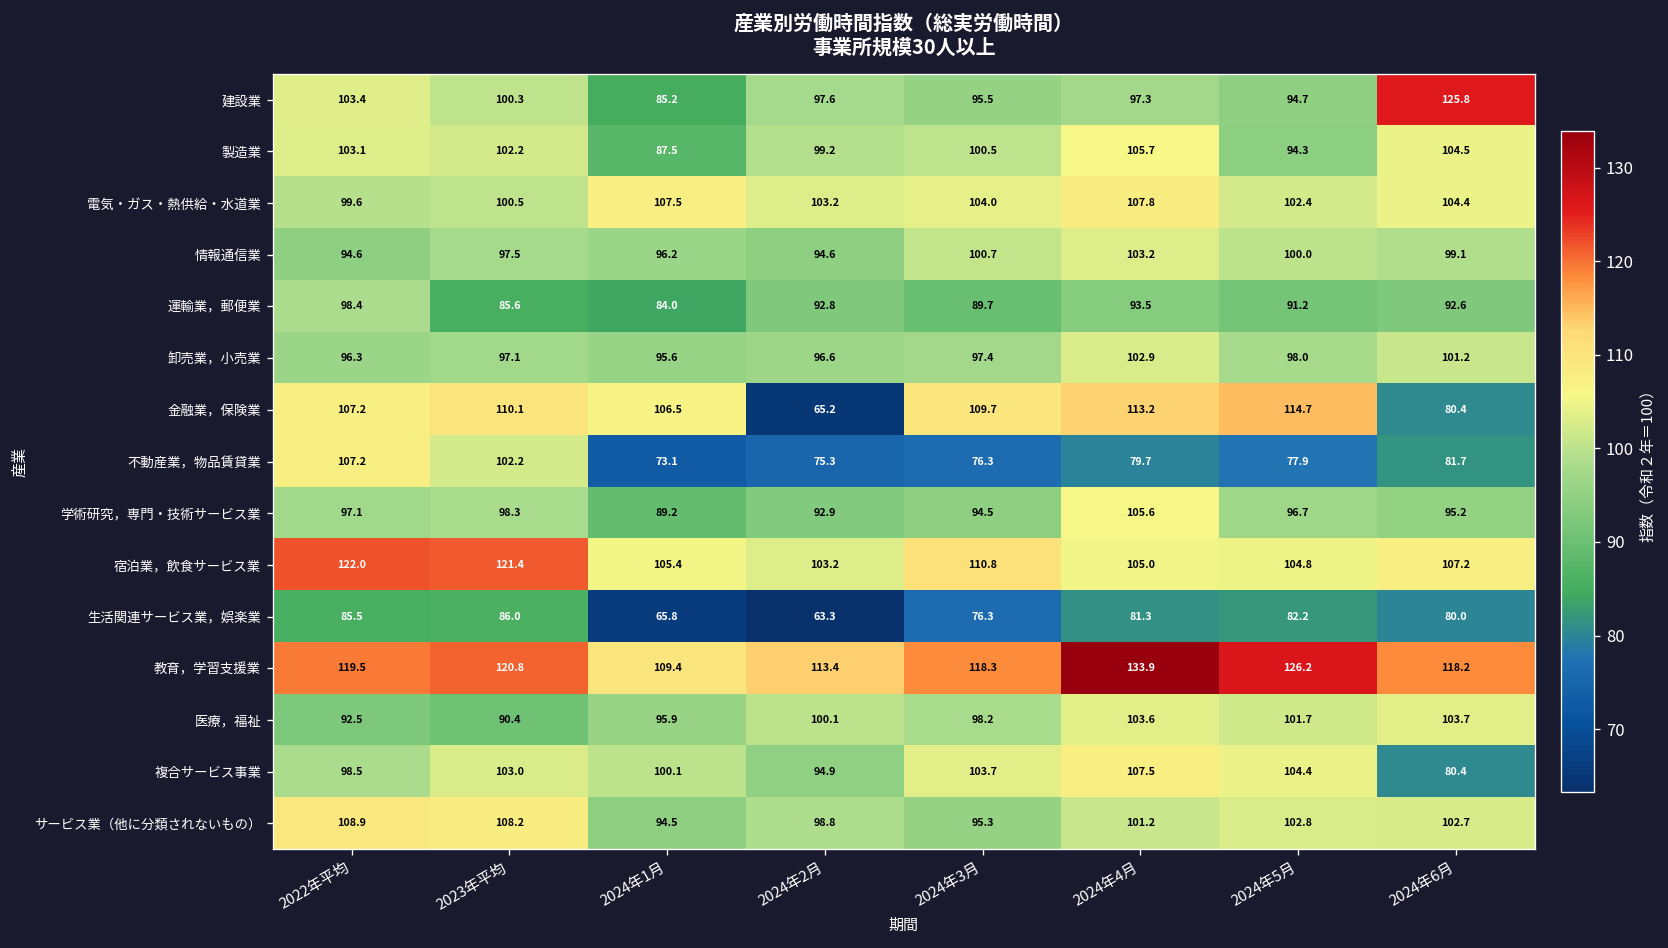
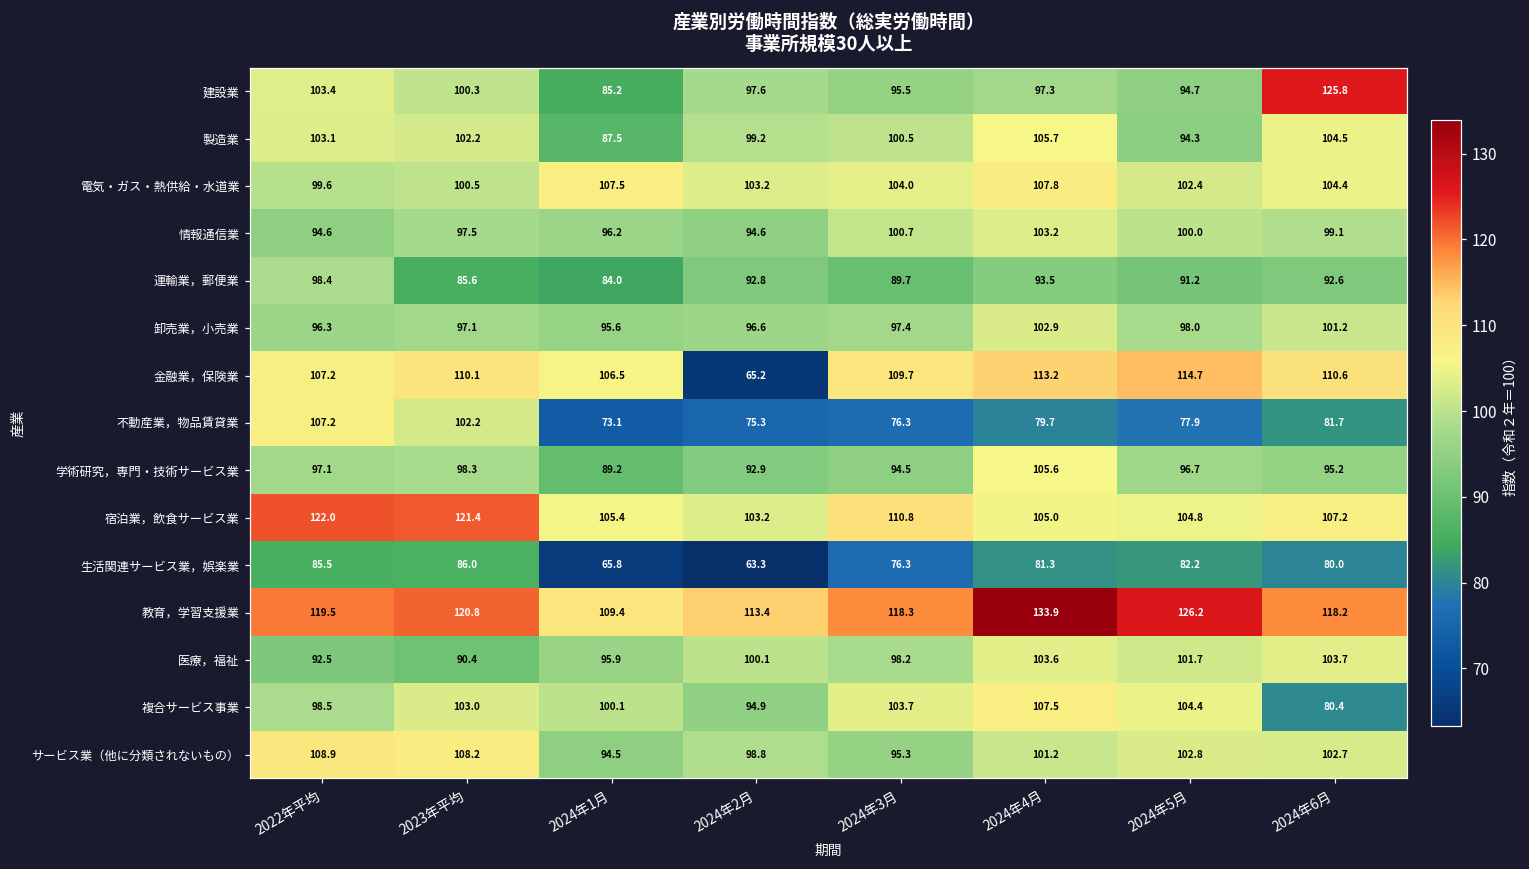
金融業，保険業, 2024年6月: 80.4 -> 110.6
